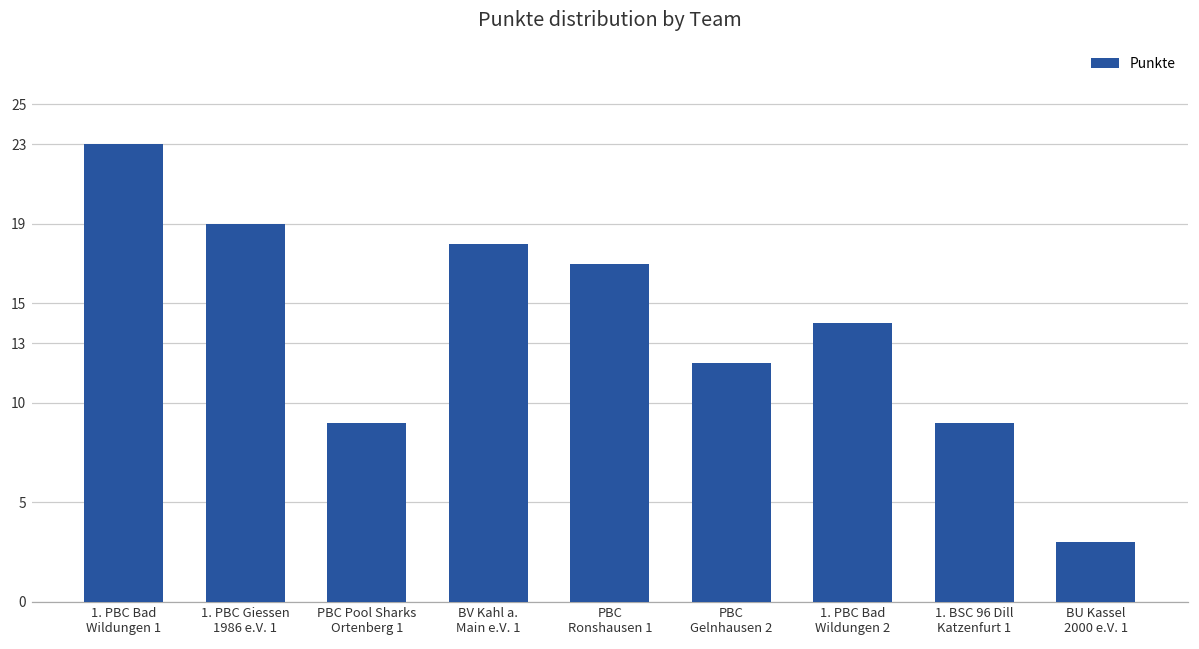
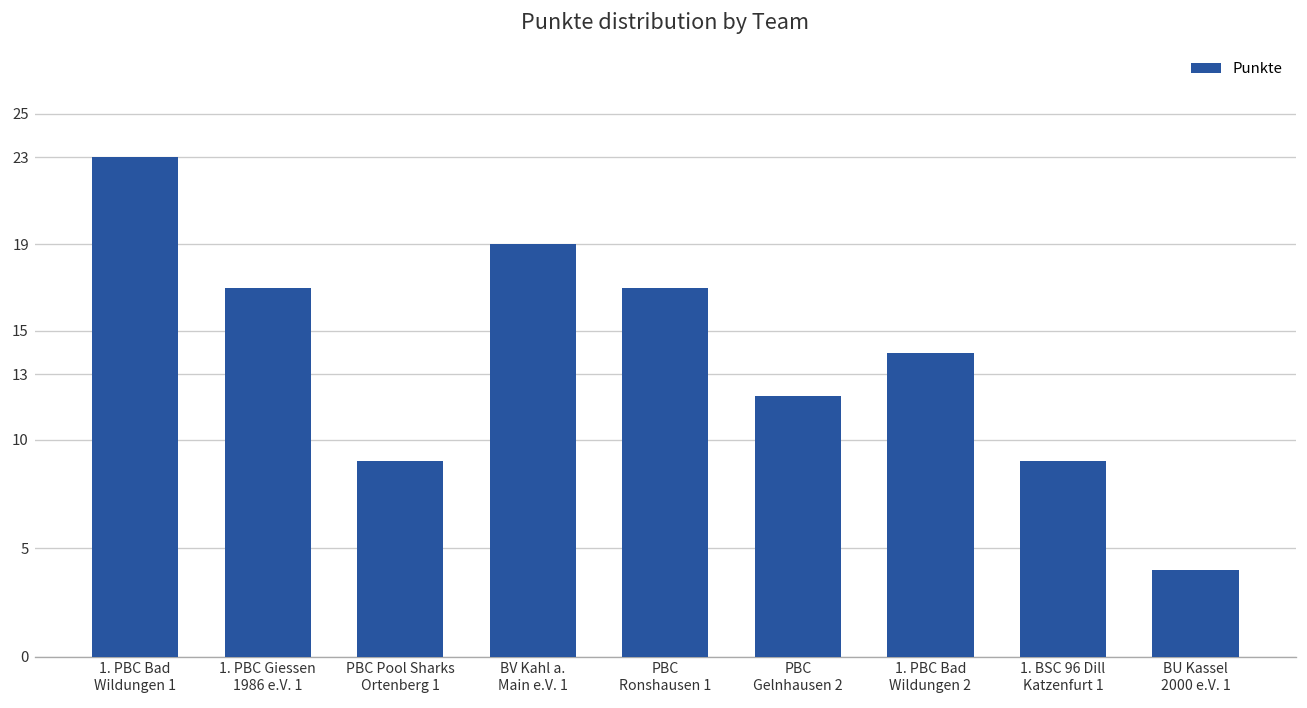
1. PBC Giessen 1986 e.V. 1: 19 -> 17
BV Kahl a. Main e.V. 1: 18 -> 19
BU Kassel 2000 e.V. 1: 3 -> 4
